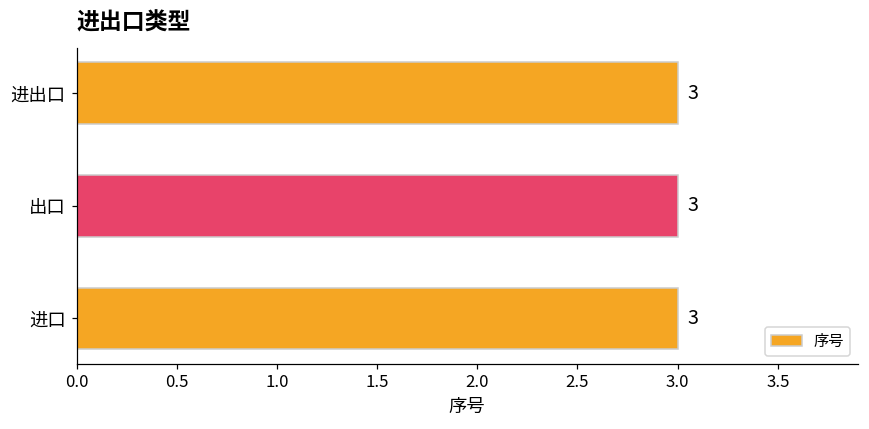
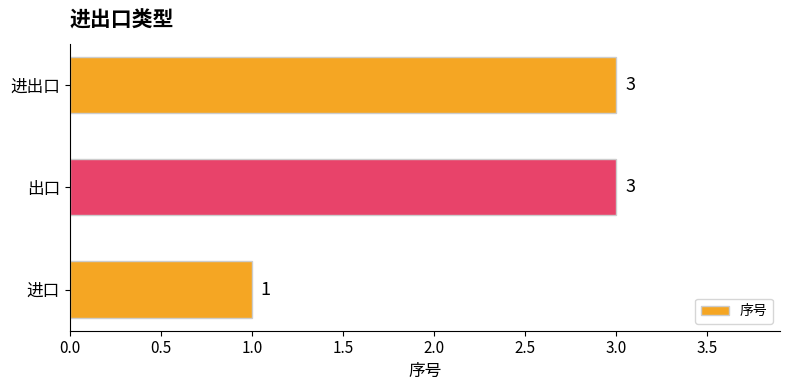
进口: 3 -> 1
